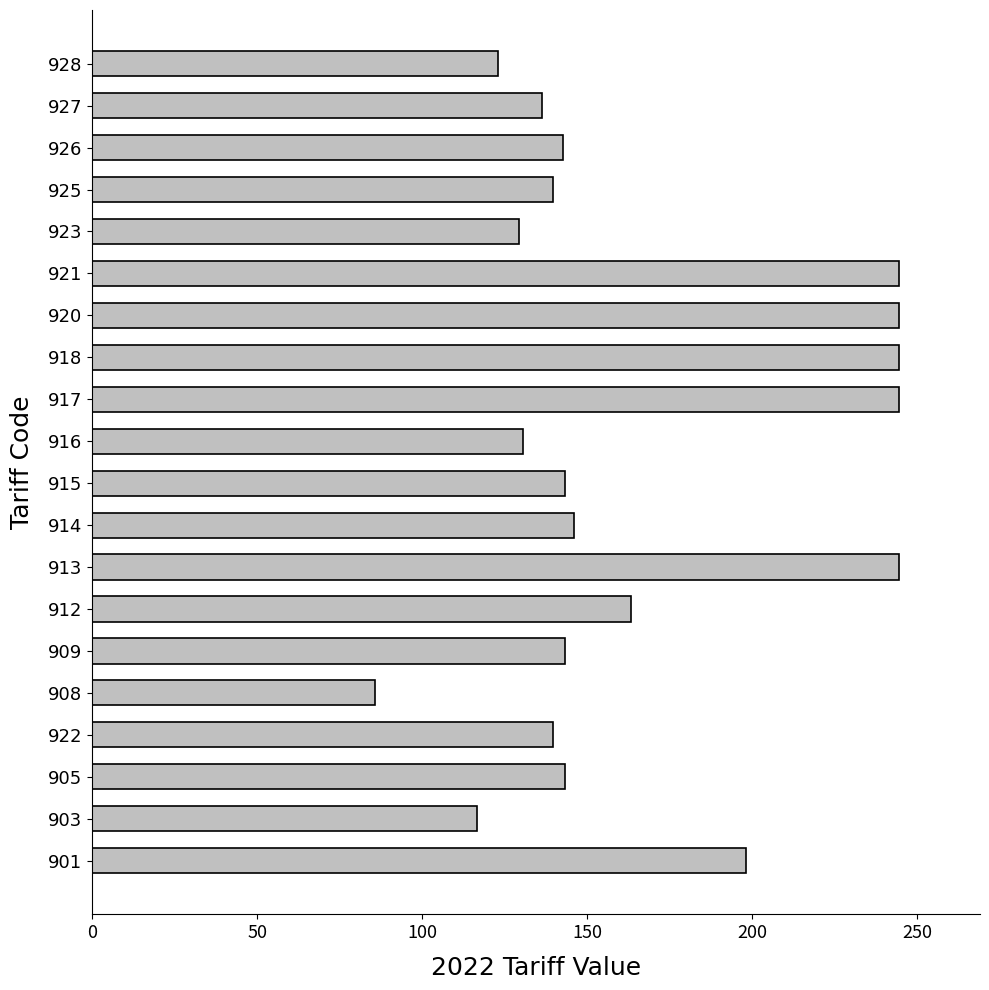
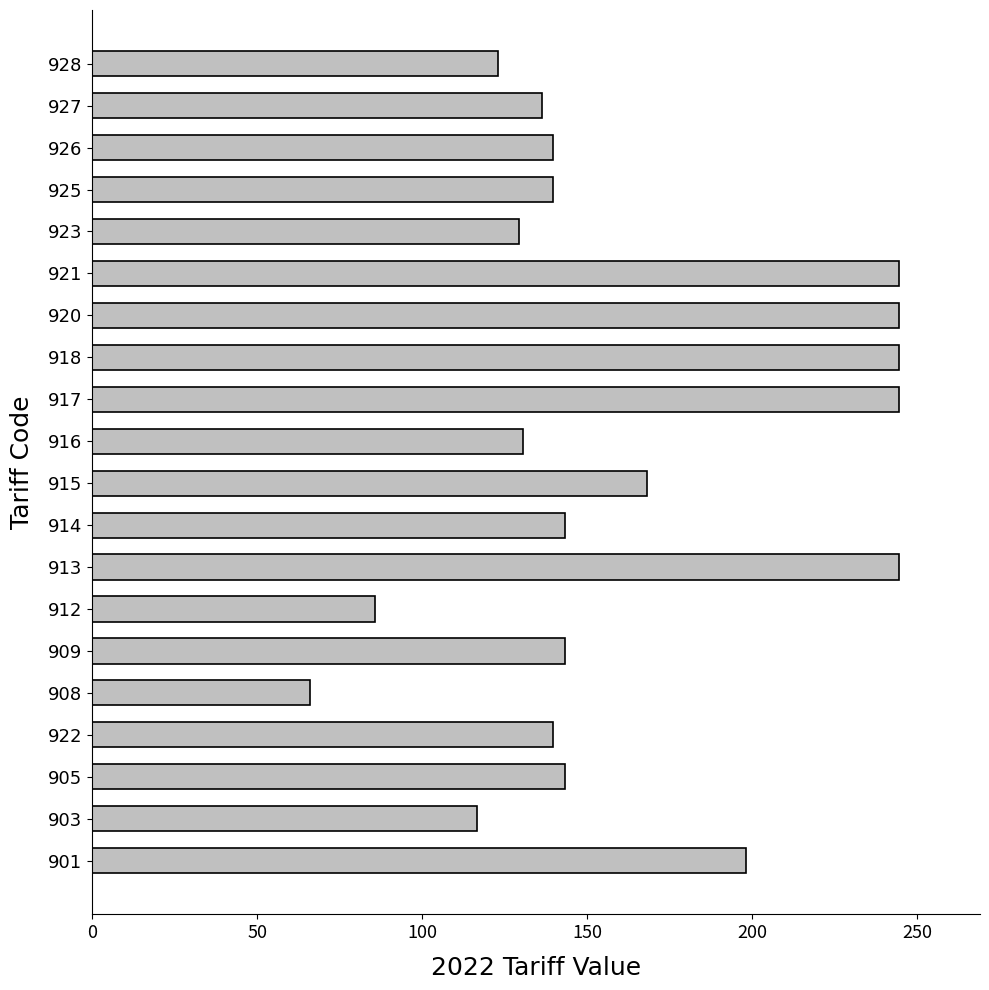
926: 143 -> 140
915: 143 -> 168
914: 146 -> 143
912: 163 -> 86
908: 86 -> 66
